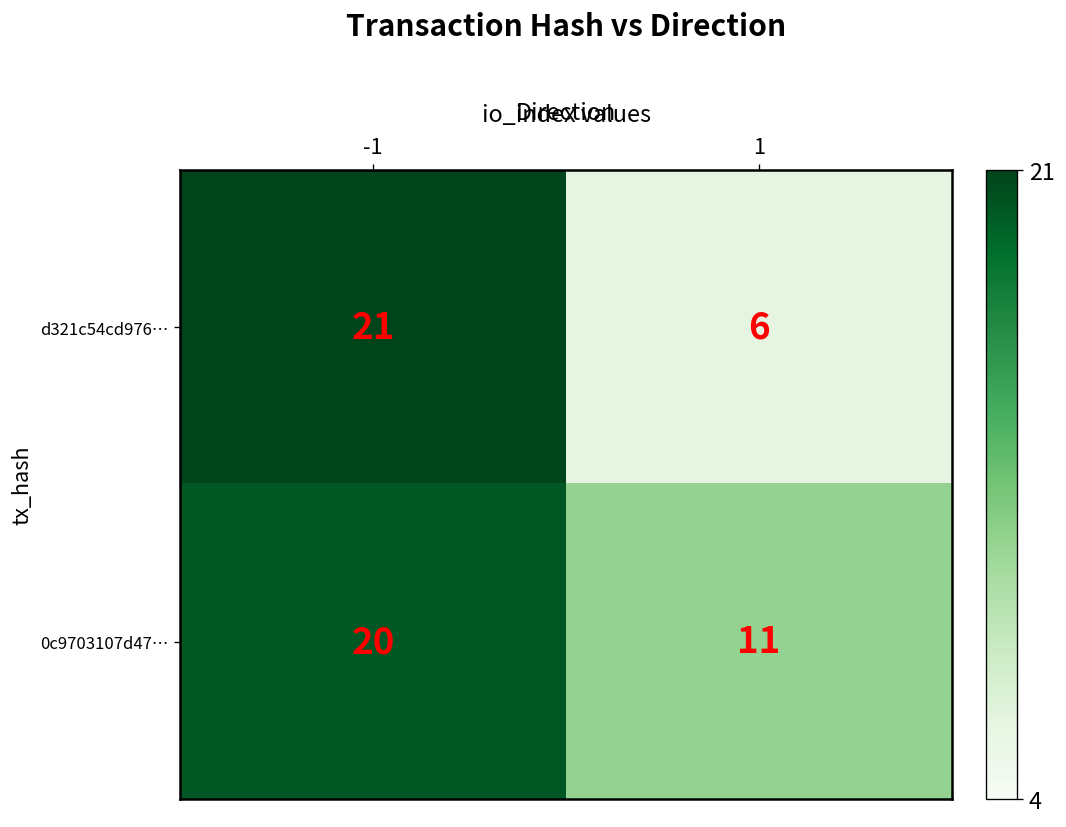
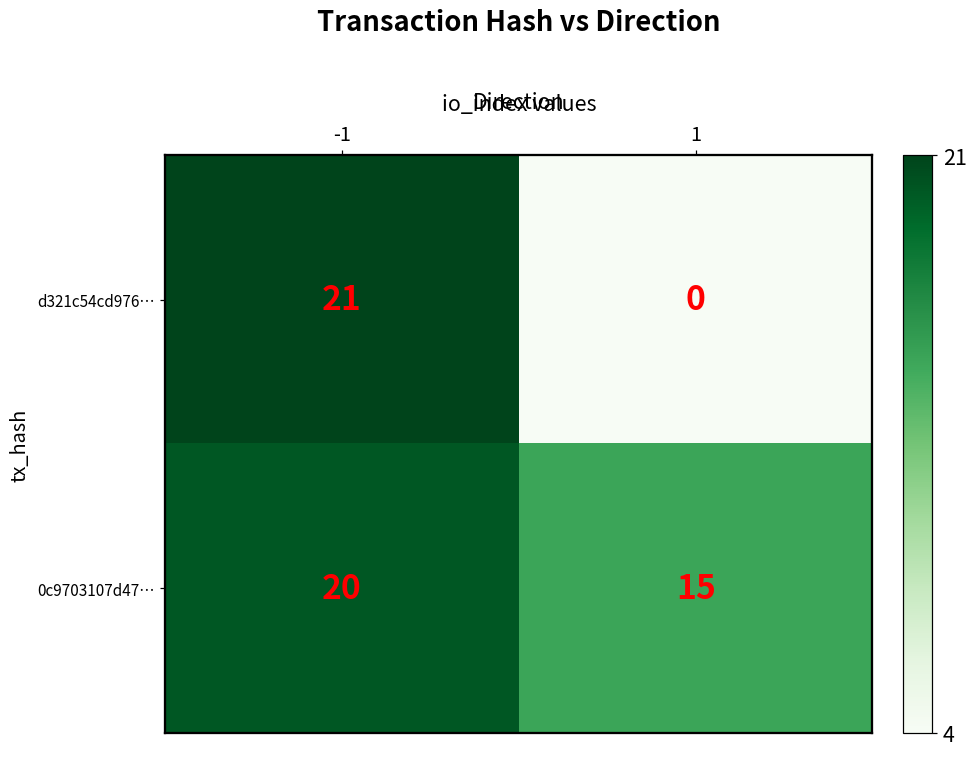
d321c54cd976…, 1: 6 -> 0
0c9703107d47…, 1: 11 -> 15
